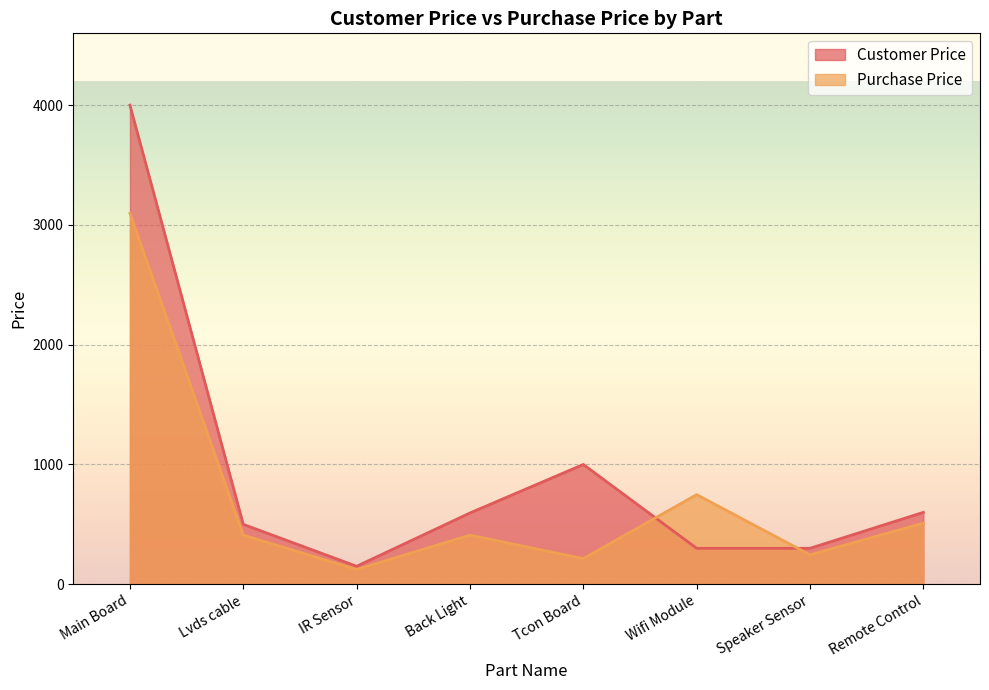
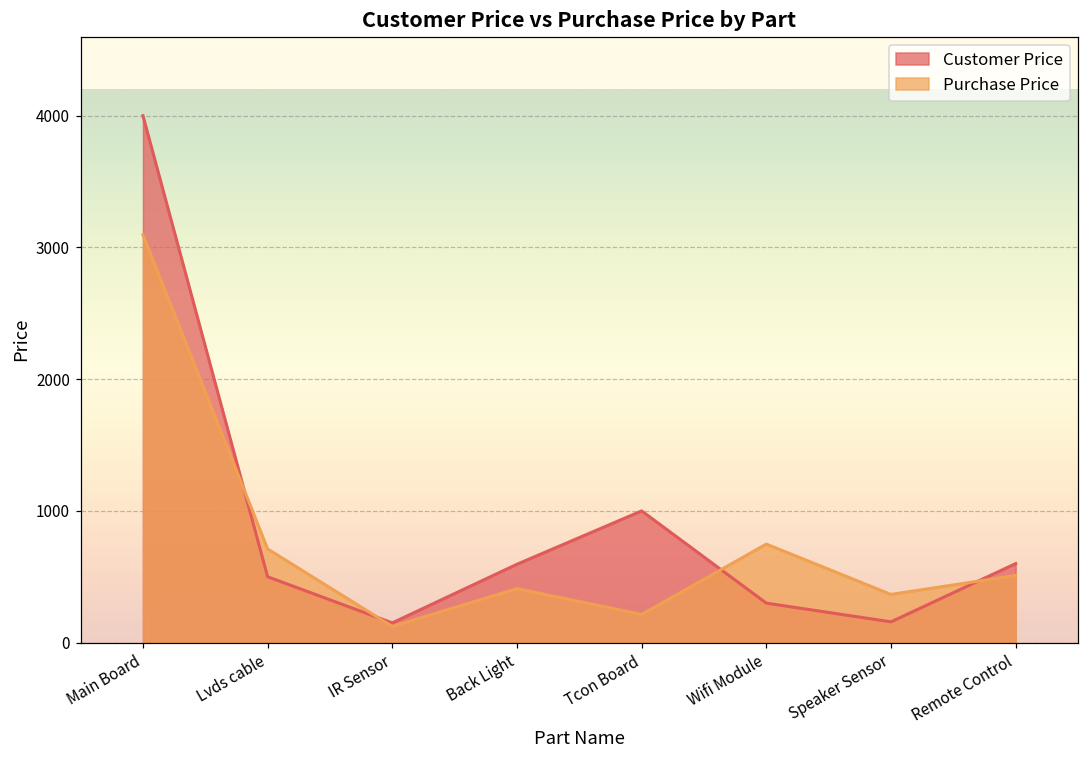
Purchase Price, Lvds cable: 410 -> 710
Customer Price, Speaker Sensor: 300 -> 160
Purchase Price, Speaker Sensor: 250 -> 370
